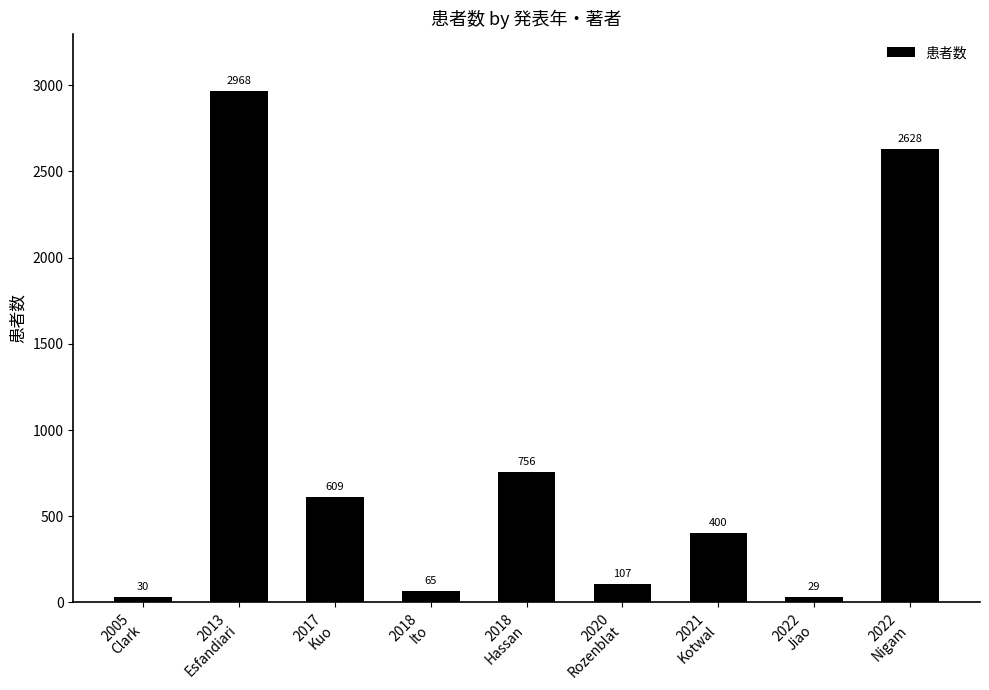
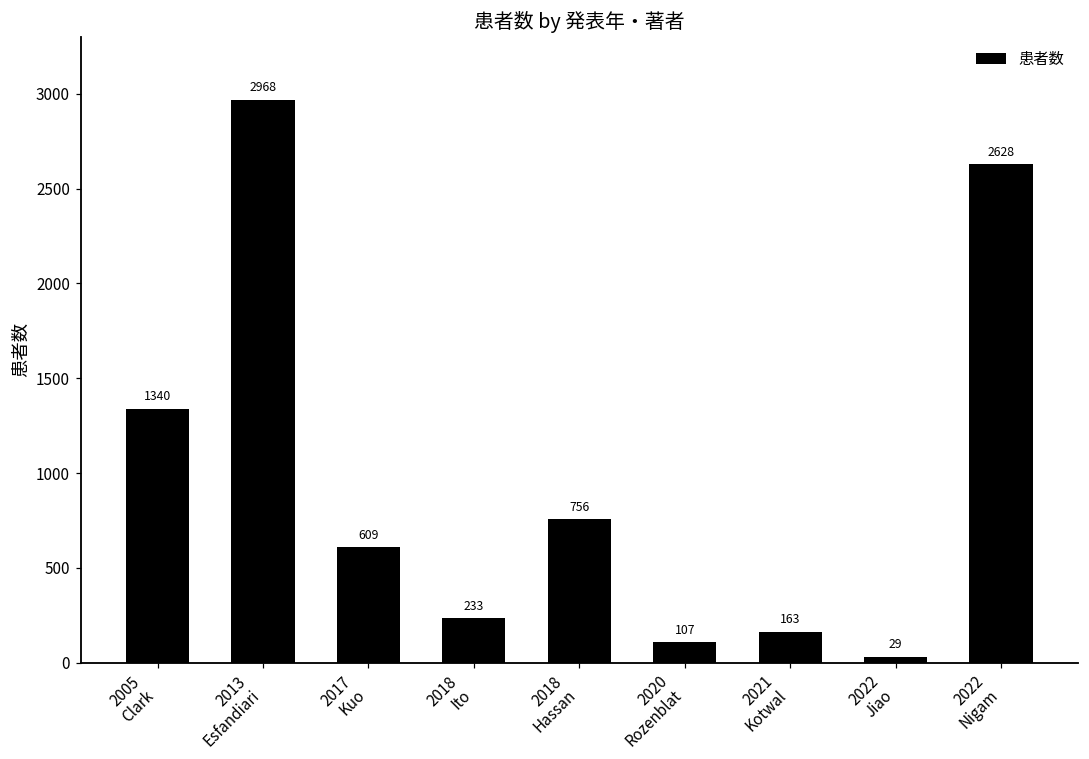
2005 Clark: 30 -> 1340
2018 Ito: 65 -> 233
2021 Kotwal: 400 -> 163
